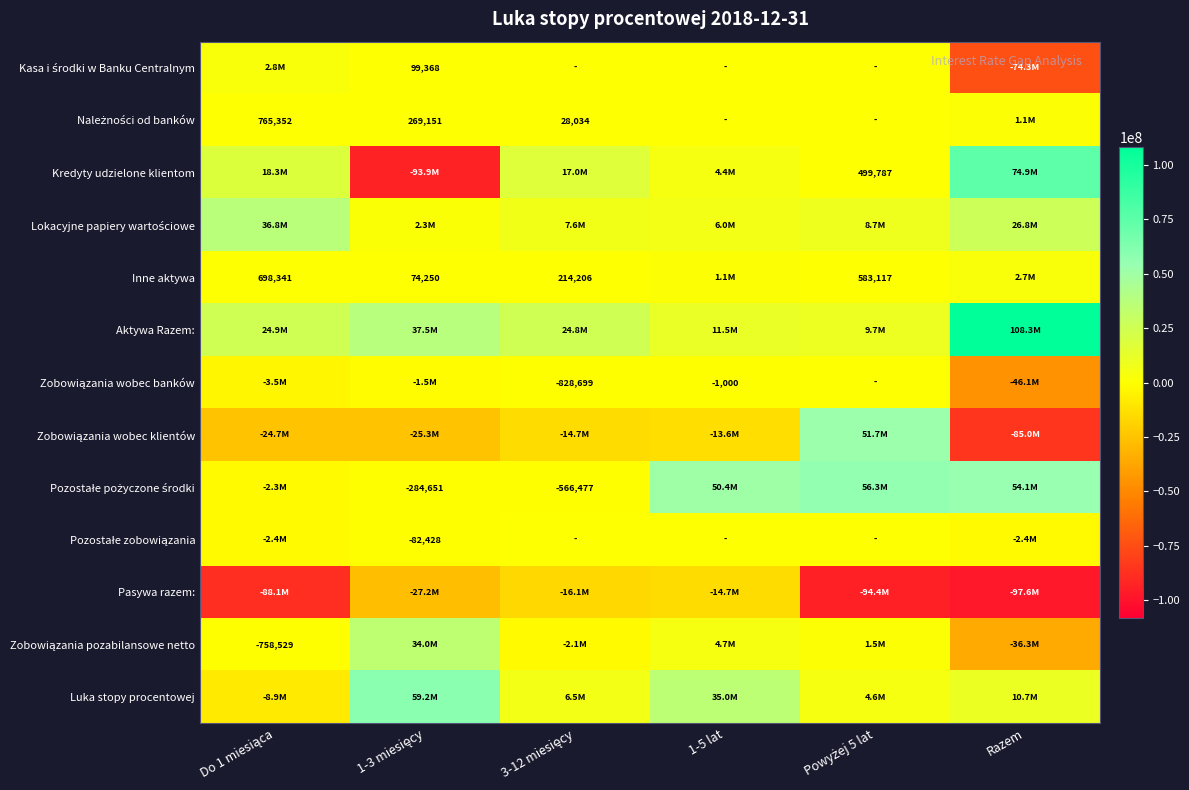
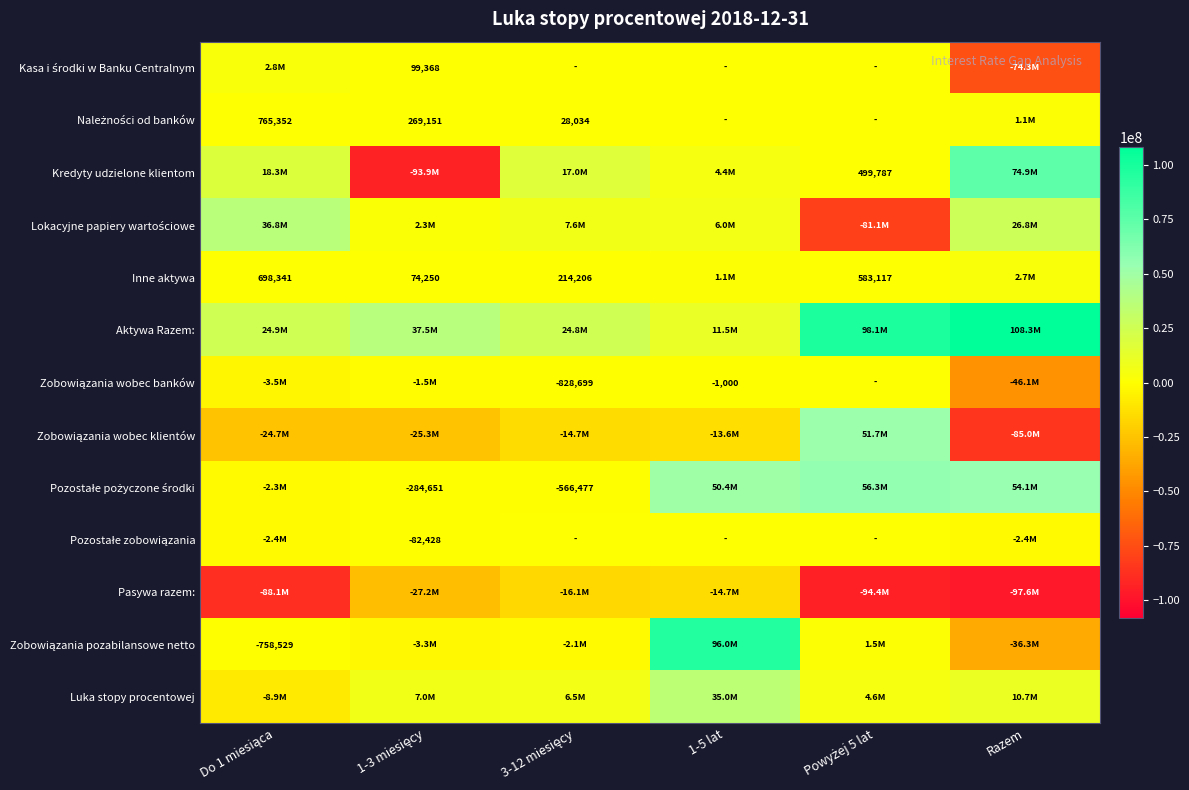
Lokacyjne papiery wartościowe, Powyżej 5 lat: 8.7M -> -81.1M
Aktywa Razem:, Powyżej 5 lat: 9.7M -> 98.1M
Zobowiązania pozabilansowe netto, 1-3 miesięcy: 34.0M -> -3.3M
Zobowiązania pozabilansowe netto, 1-5 lat: 4.7M -> 96.0M
Luka stopy procentowej, 1-3 miesięcy: 59.2M -> 7.0M
